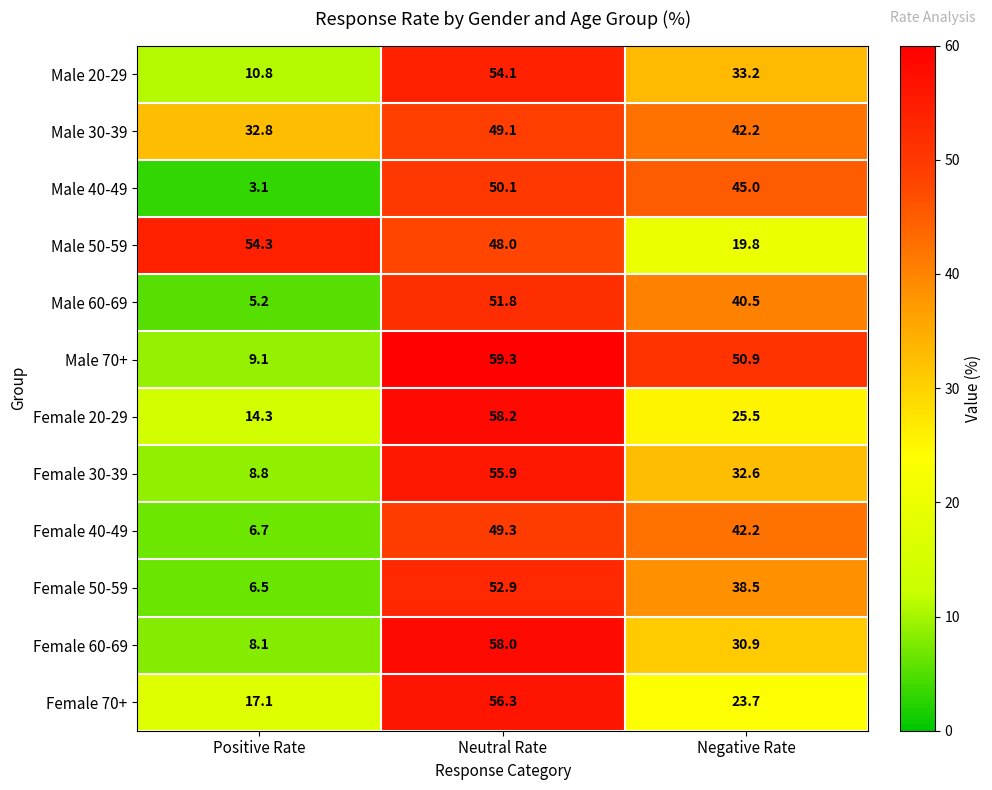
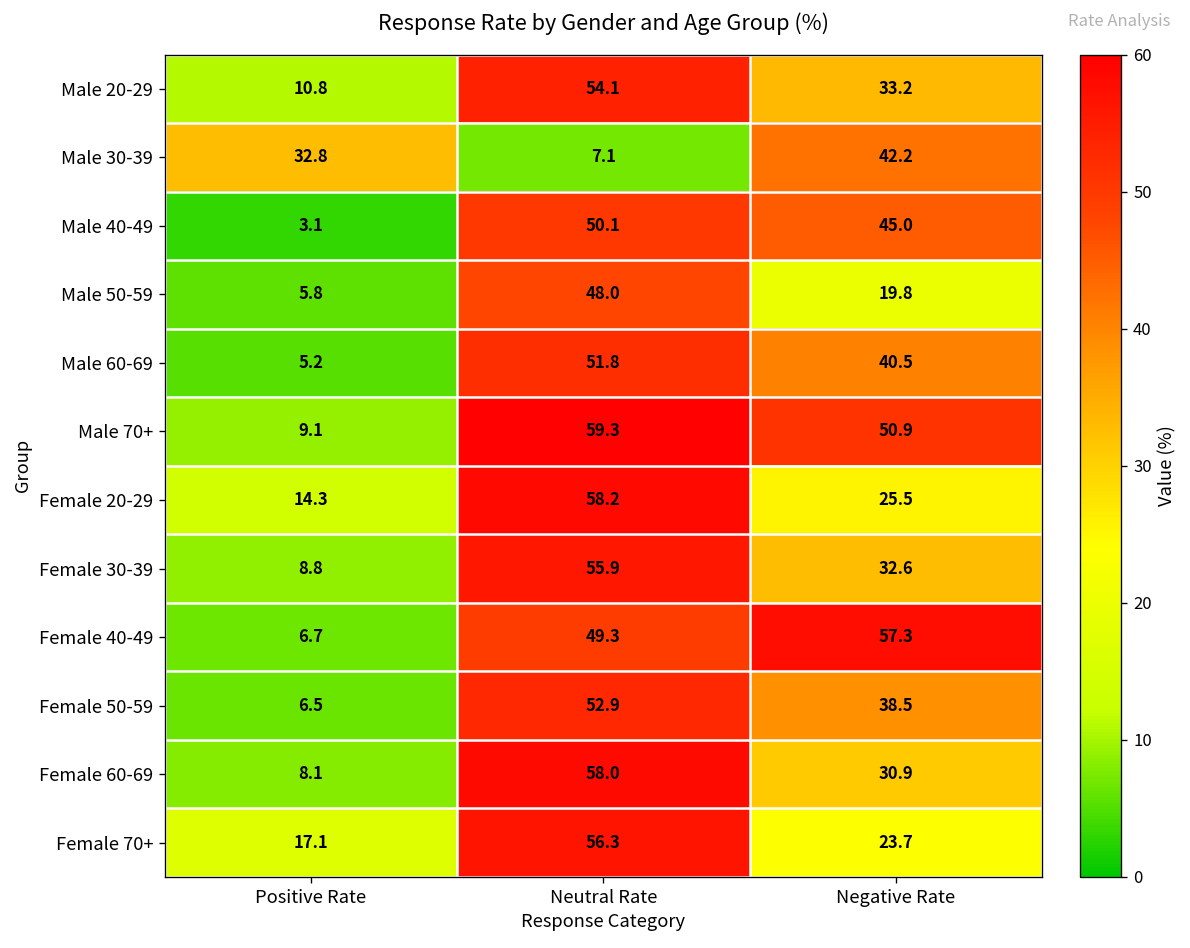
Male 30-39, Neutral Rate: 49.1 -> 7.1
Male 50-59, Positive Rate: 54.3 -> 5.8
Female 40-49, Negative Rate: 42.2 -> 57.3
